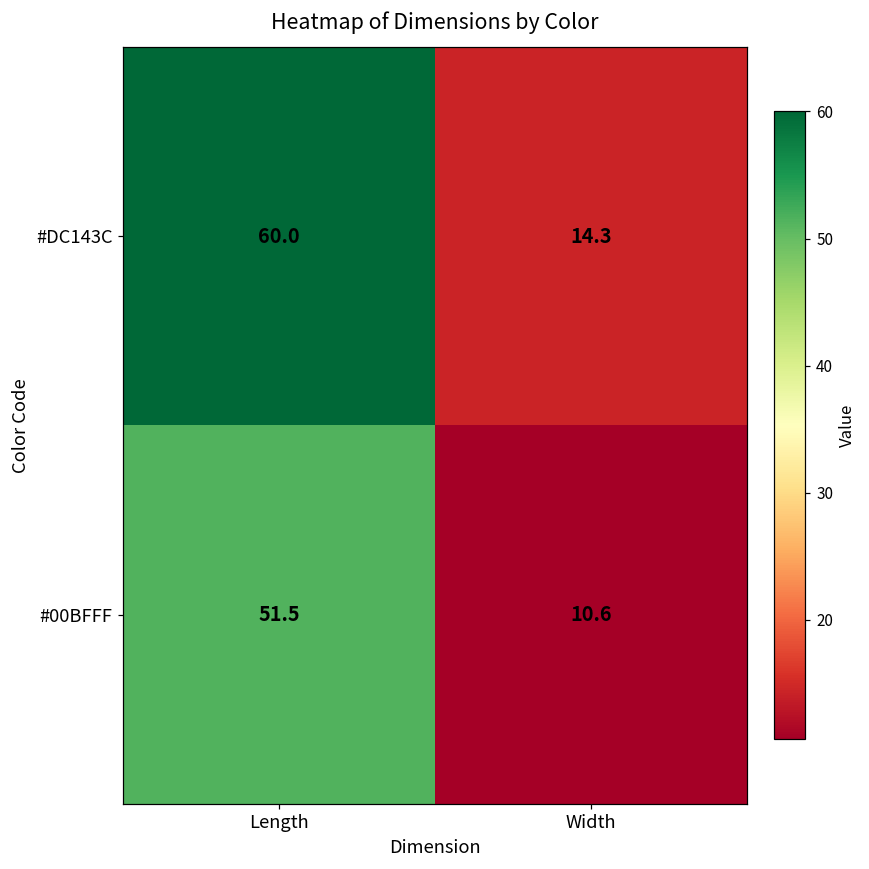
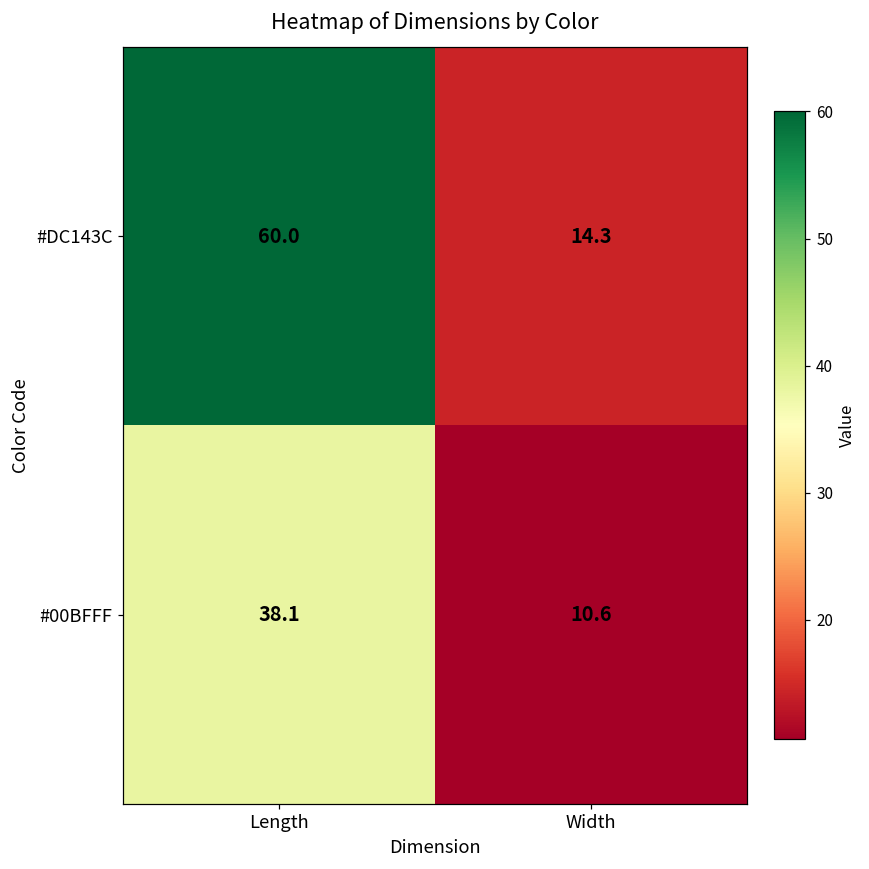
#00BFFF, Length: 51.5 -> 38.1
